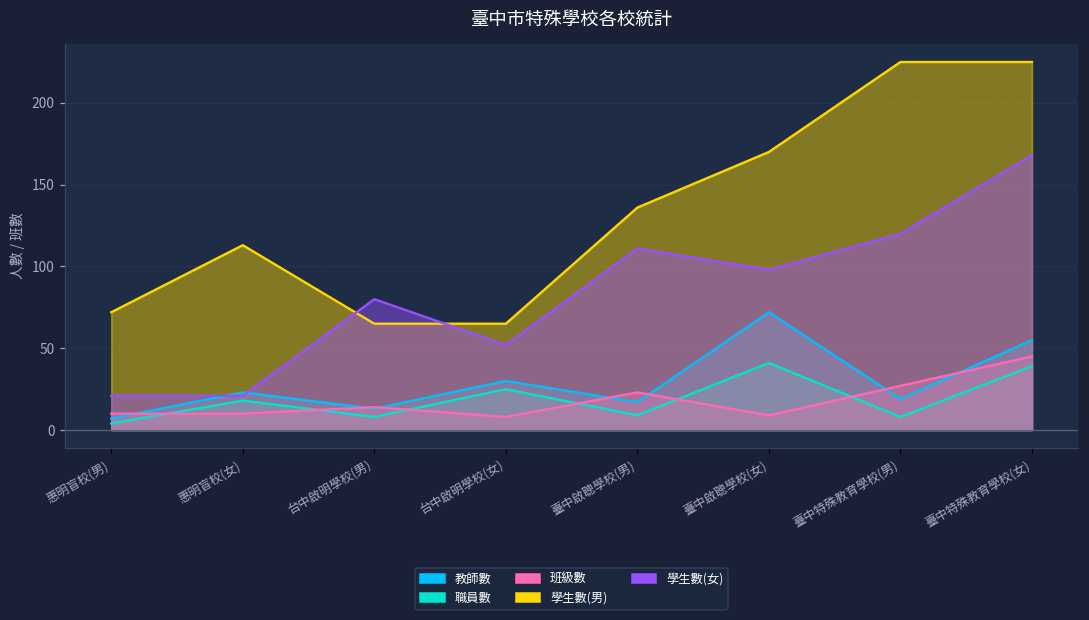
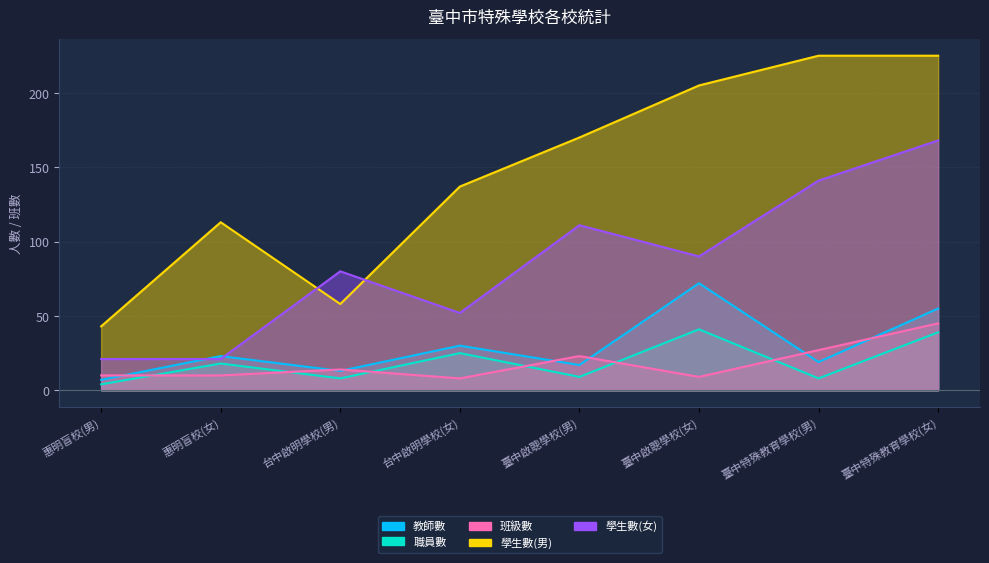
學生數(男), 惠明盲校(男): 72 -> 43
學生數(男), 台中啟明學校(男): 65 -> 58
學生數(男), 台中啟明學校(女): 65 -> 137
學生數(男), 臺中啟聰學校(男): 136 -> 170
學生數(男), 臺中啟聰學校(女): 170 -> 205
學生數(女), 臺中啟聰學校(女): 98 -> 90
學生數(女), 臺中特殊教育學校(男): 120 -> 141
